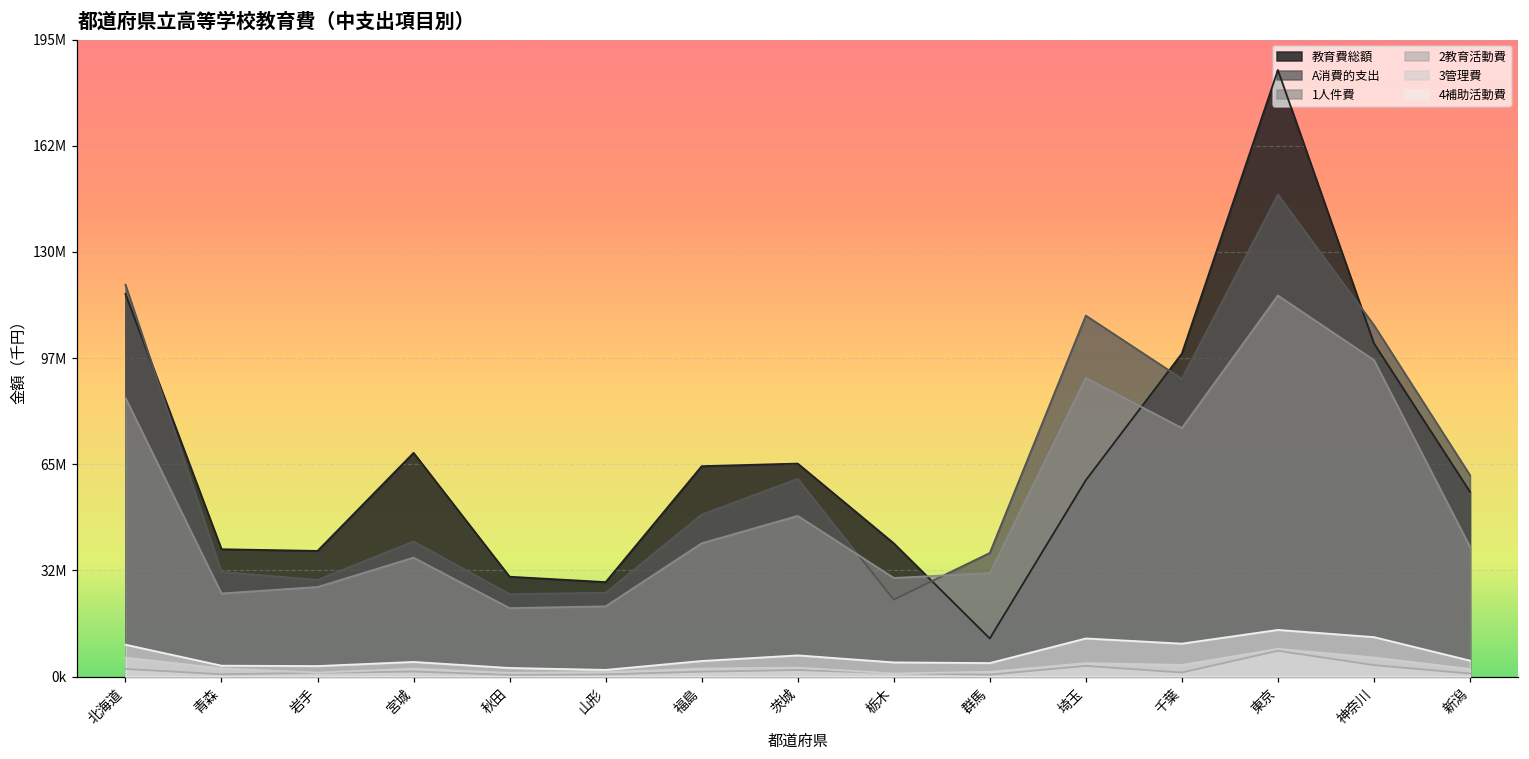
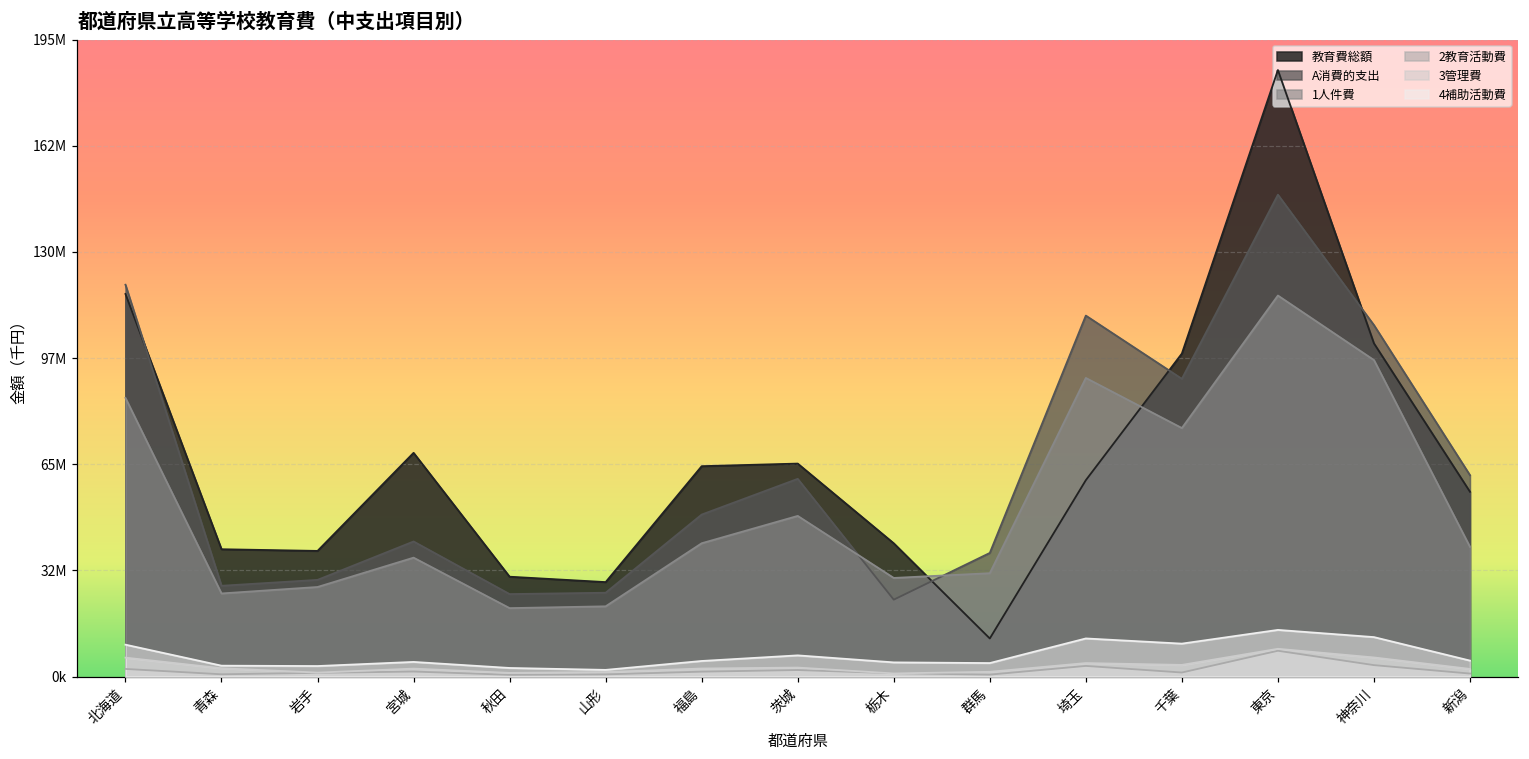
A消費的支出, 青森: 32000000 -> 28000000
